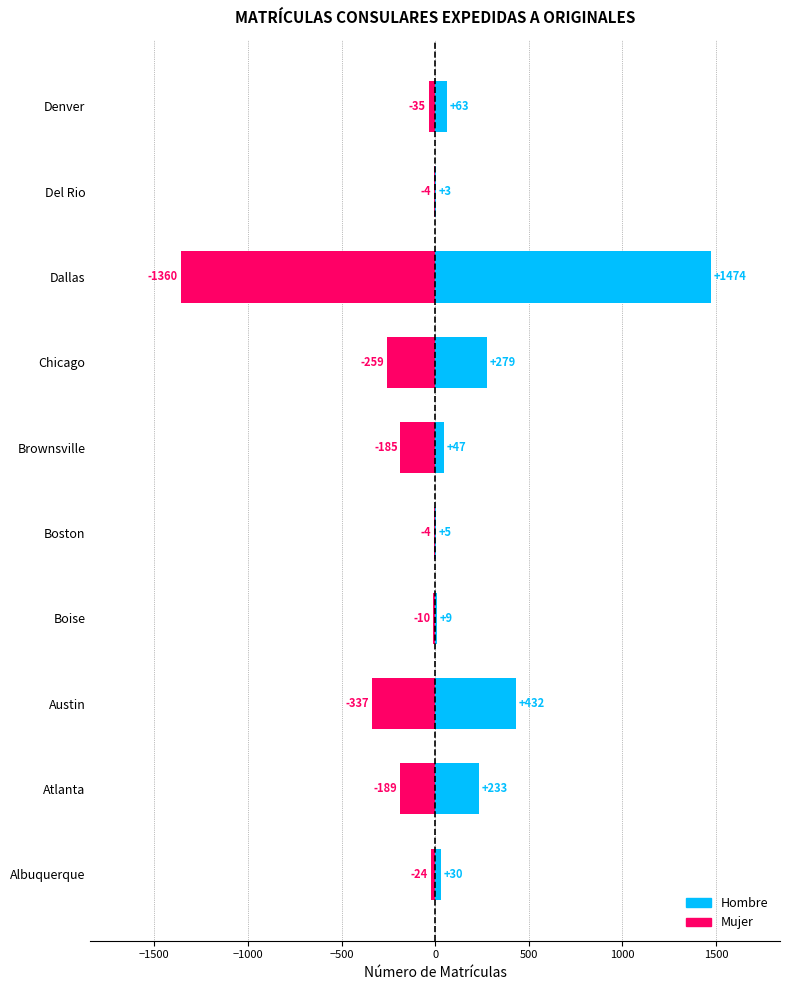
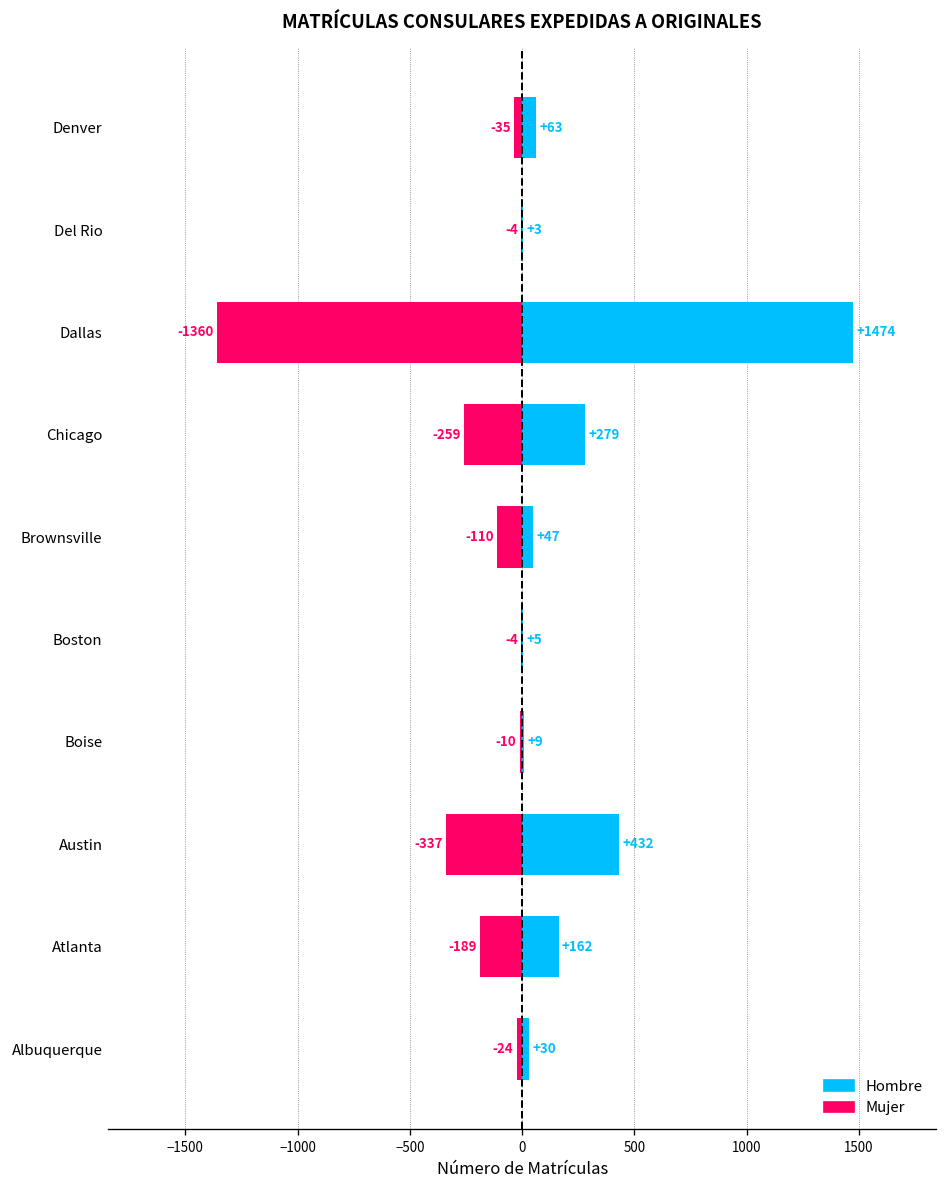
Mujer, Brownsville: -185 -> -110
Hombre, Atlanta: +233 -> +162
